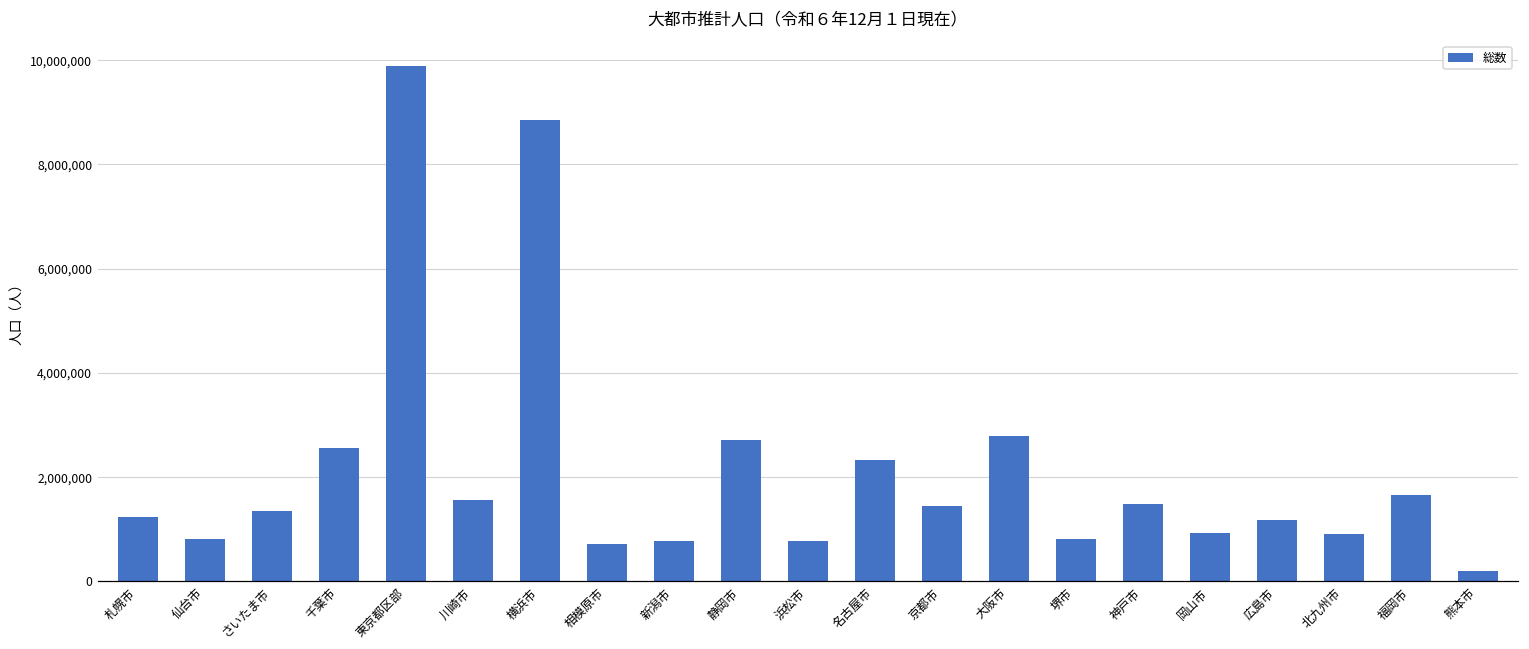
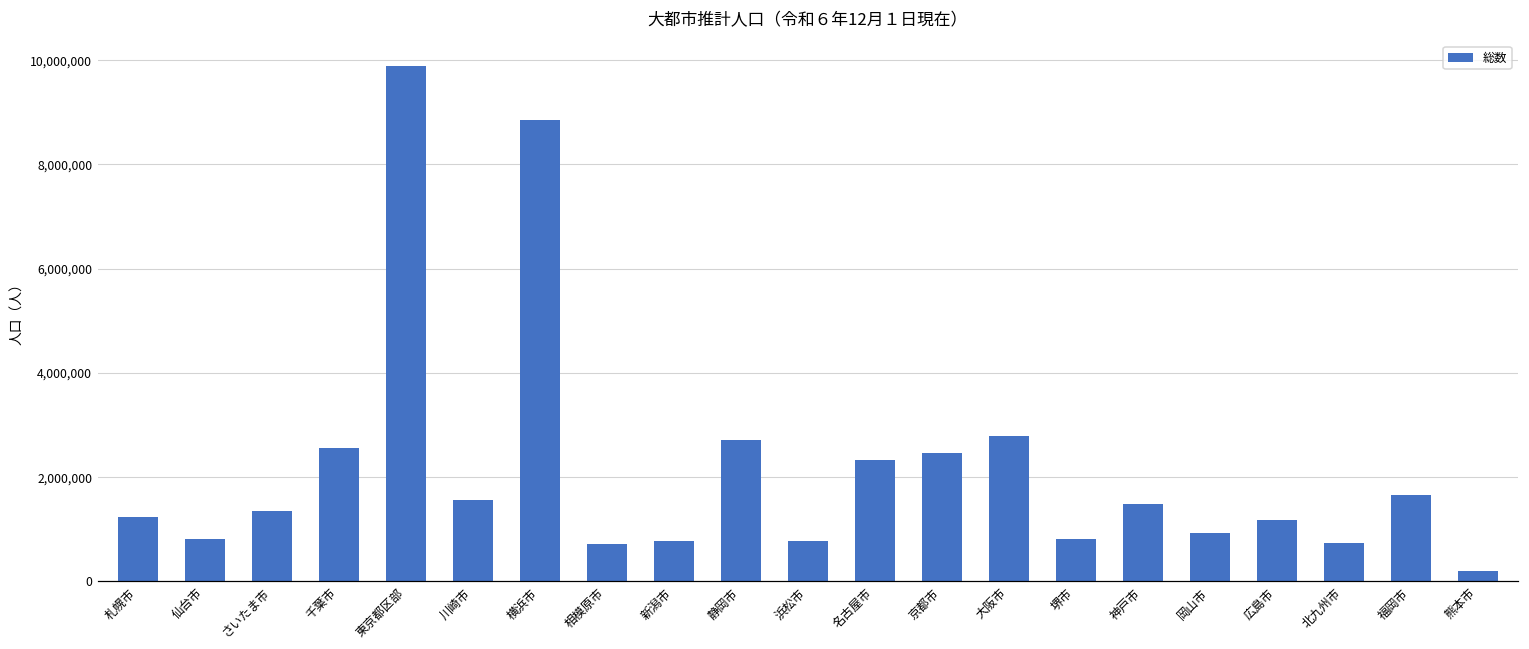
京都市: 1,400,000 -> 2,500,000
北九州市: 900,000 -> 700,000
